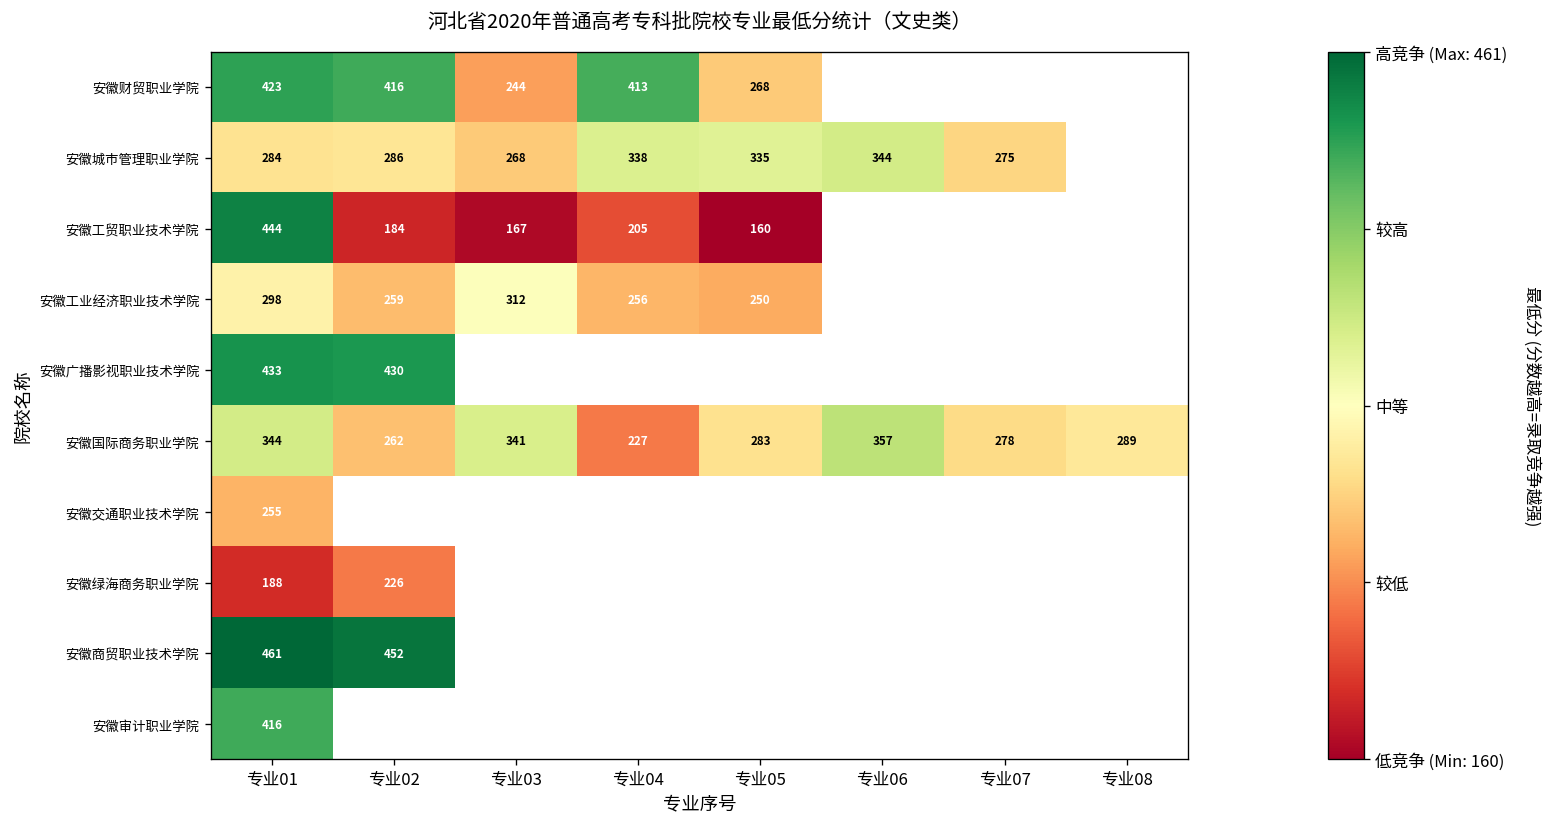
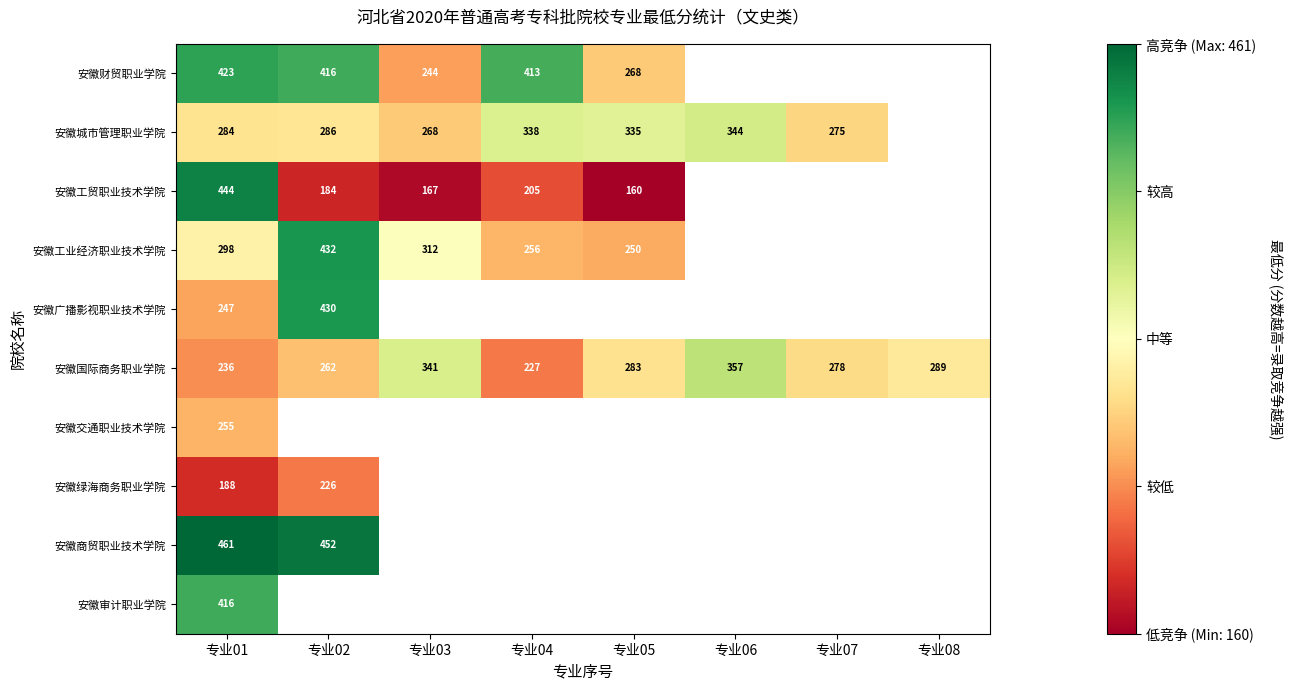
安徽工业经济职业技术学院, 专业02: 259 -> 432
安徽广播影视职业技术学院, 专业01: 433 -> 247
安徽国际商务职业学院, 专业01: 344 -> 236
